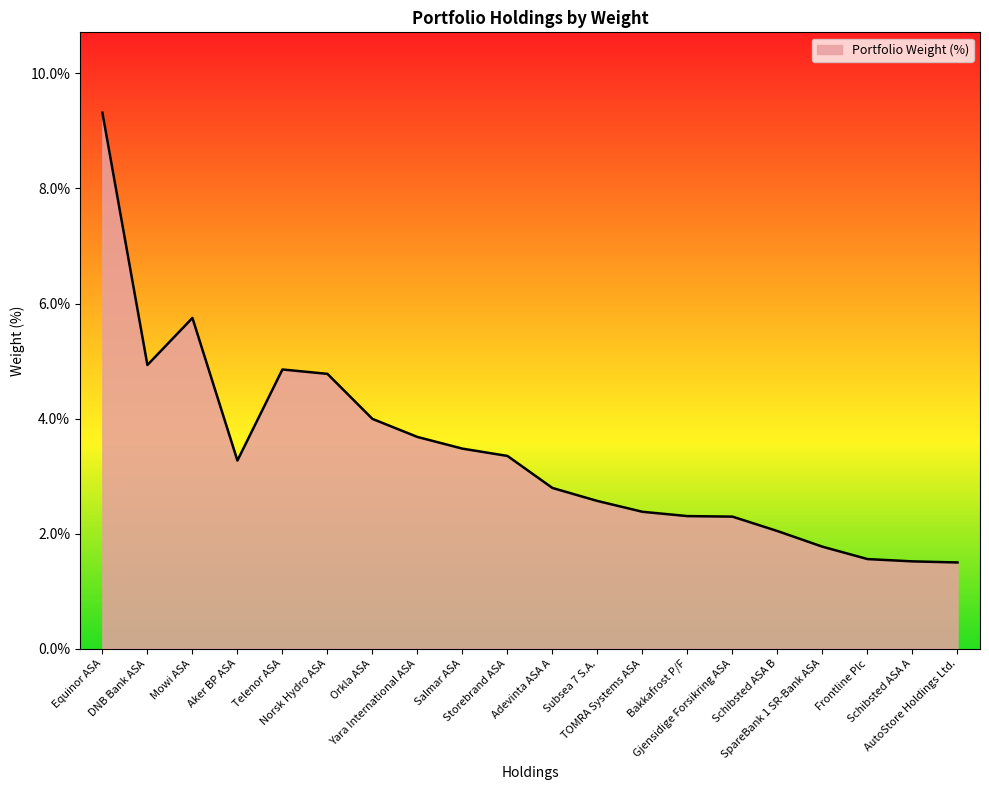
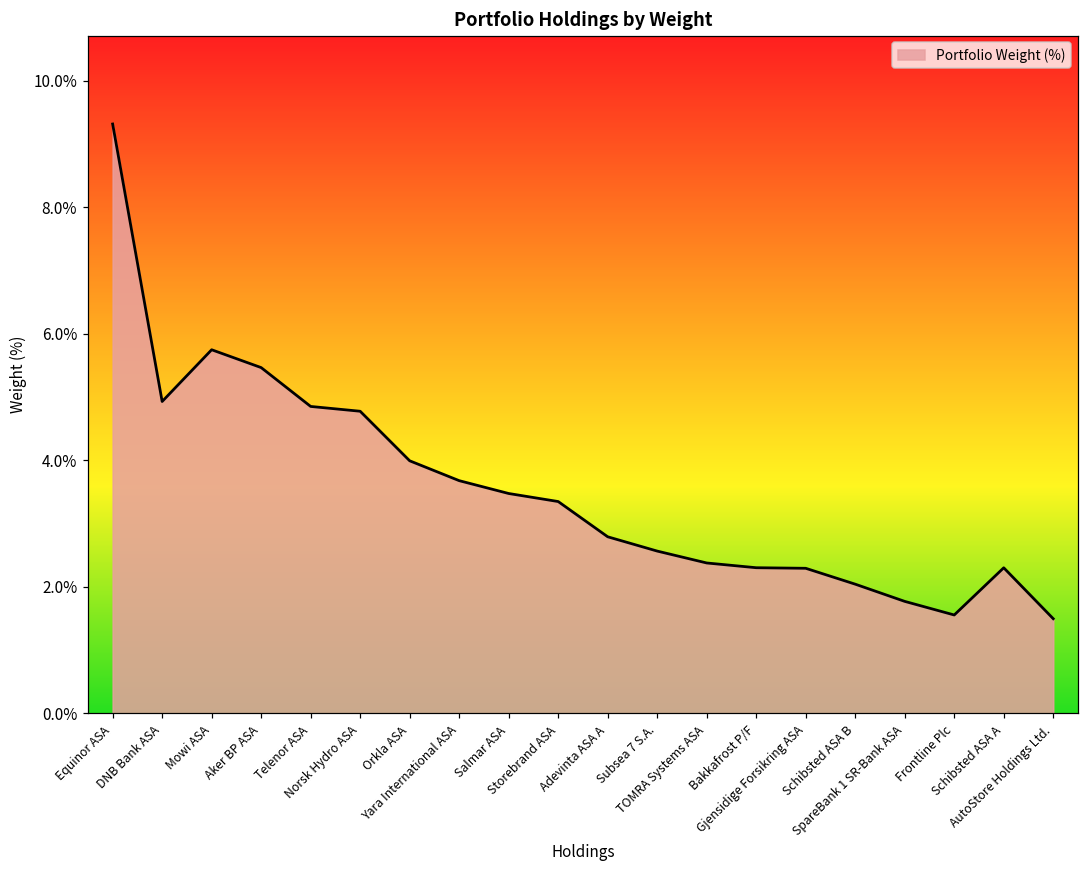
Aker BP ASA: 3.3% -> 5.5%
Schibsted ASA A: 1.5% -> 2.3%
